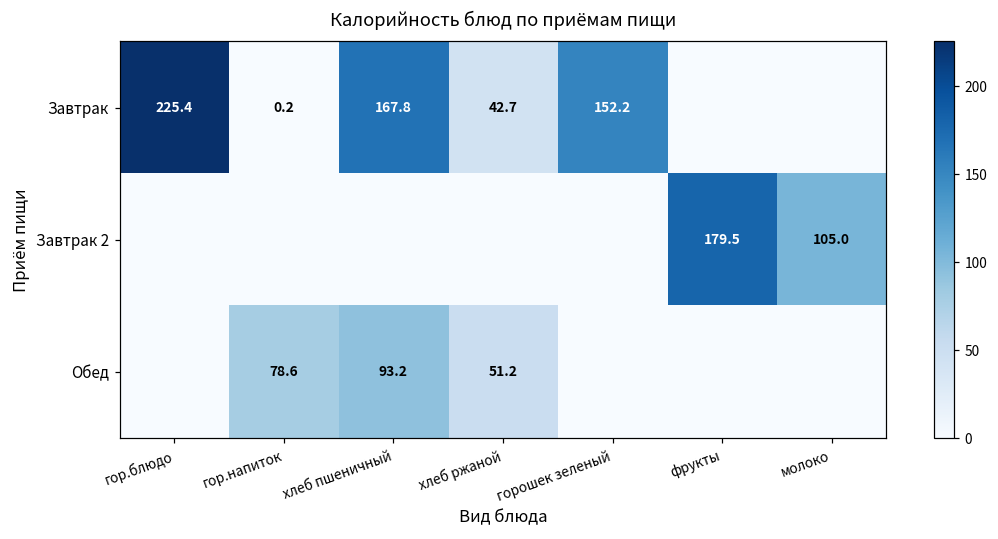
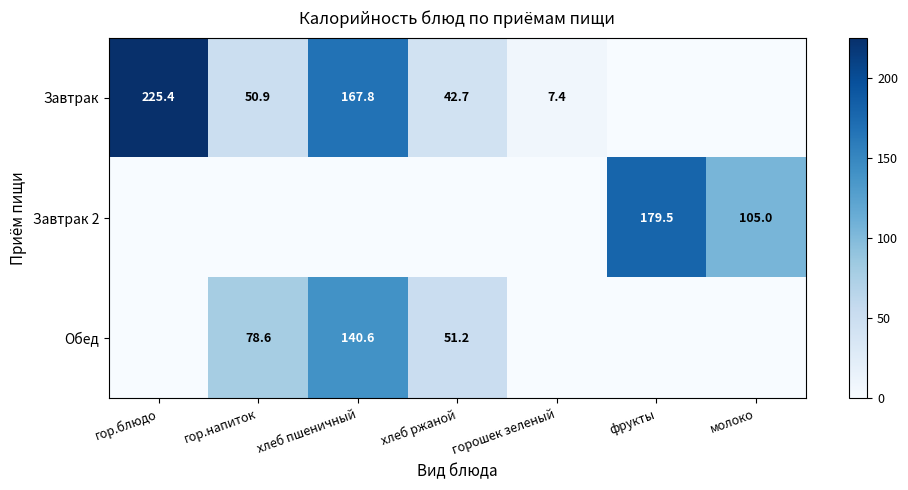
Завтрак, гор.напиток: 0.2 -> 50.9
Завтрак, горошек зеленый: 152.2 -> 7.4
Обед, хлеб пшеничный: 93.2 -> 140.6
